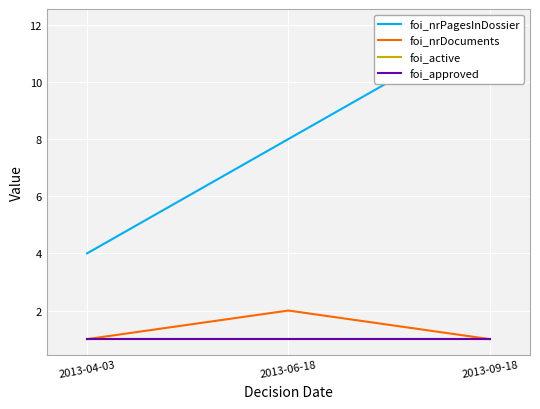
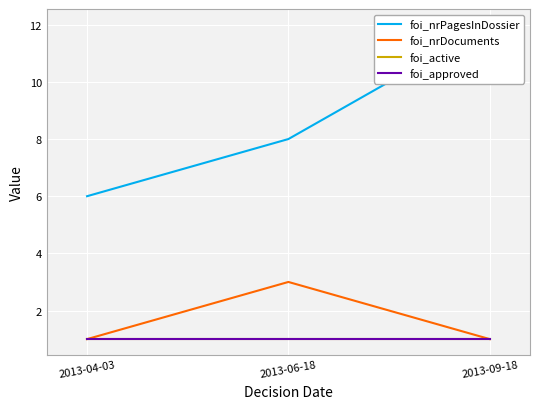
foi_nrPagesInDossier, 2013-04-03: 4 -> 6
foi_nrDocuments, 2013-06-18: 2 -> 3
